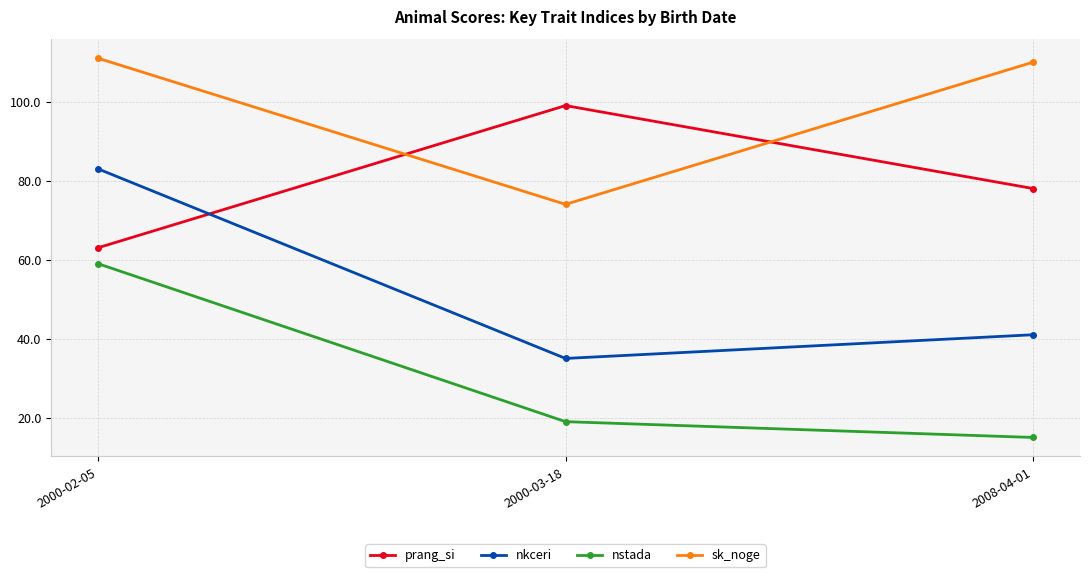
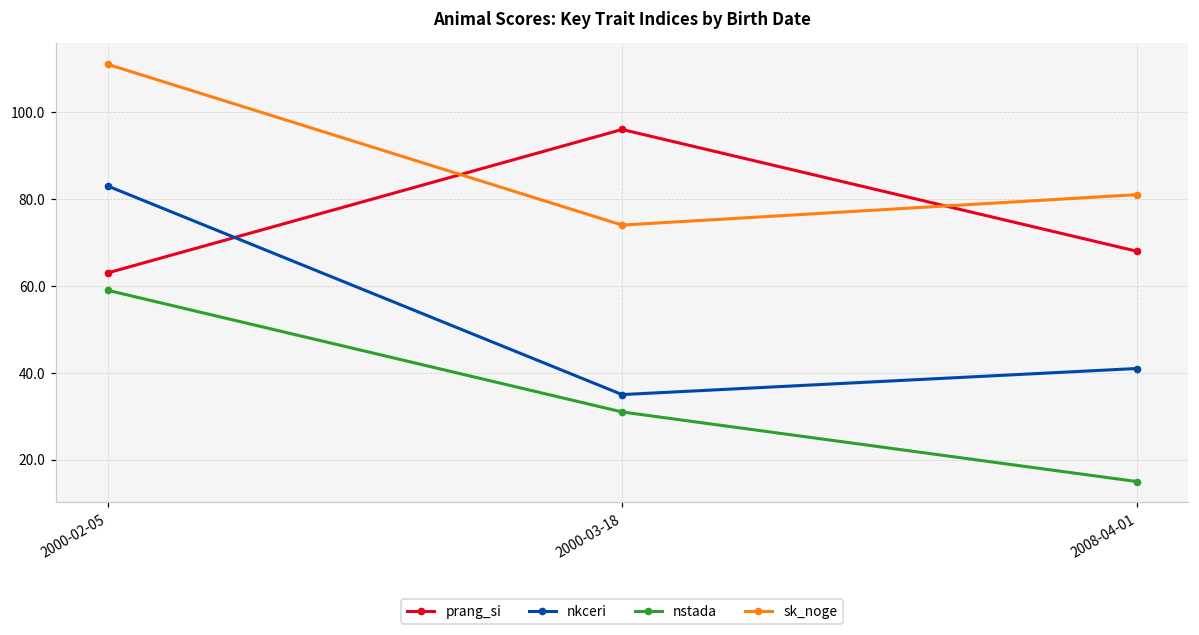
prang_si, 2000-03-18: 99 -> 96
nstada, 2000-03-18: 19 -> 31
prang_si, 2008-04-01: 78 -> 68
sk_noge, 2008-04-01: 110 -> 81
